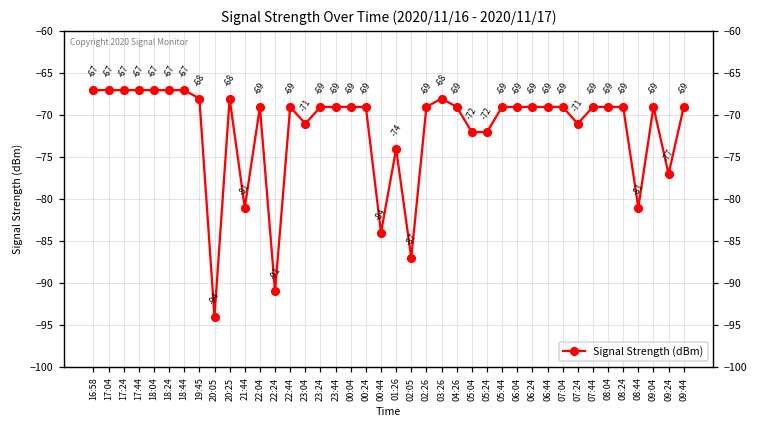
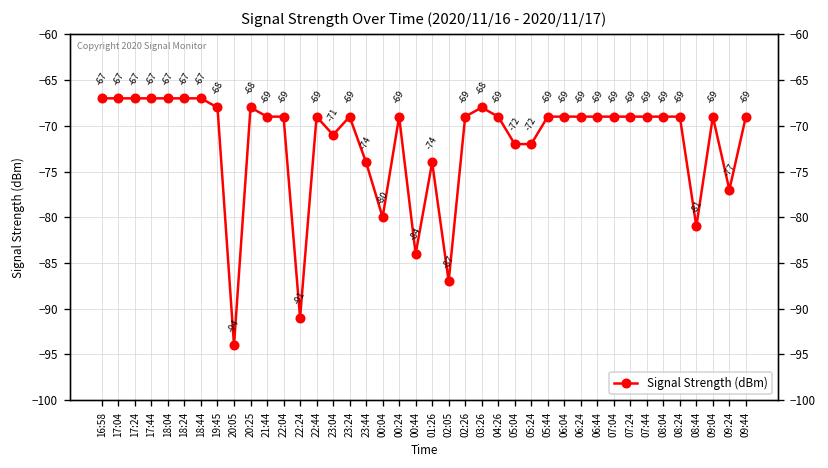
21:44: -81 -> -69
23:44: -69 -> -74
00:04: -69 -> -80
07:24: -71 -> -69
